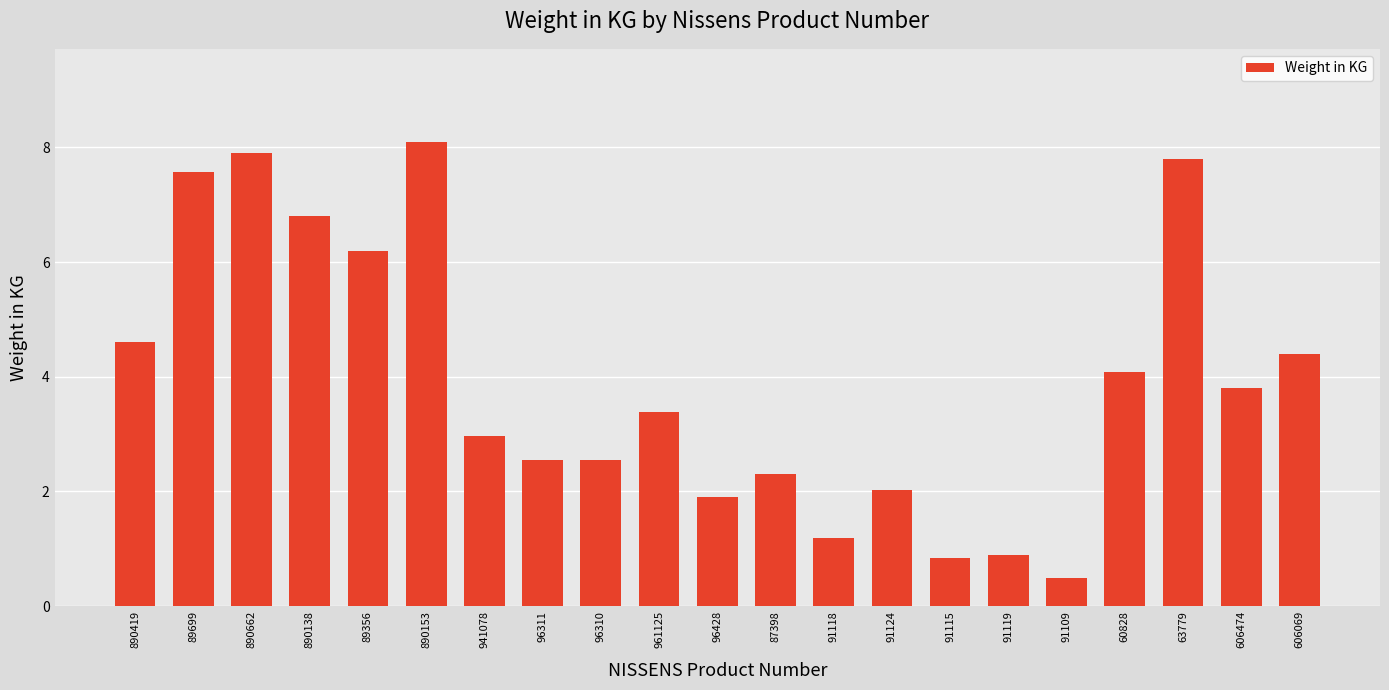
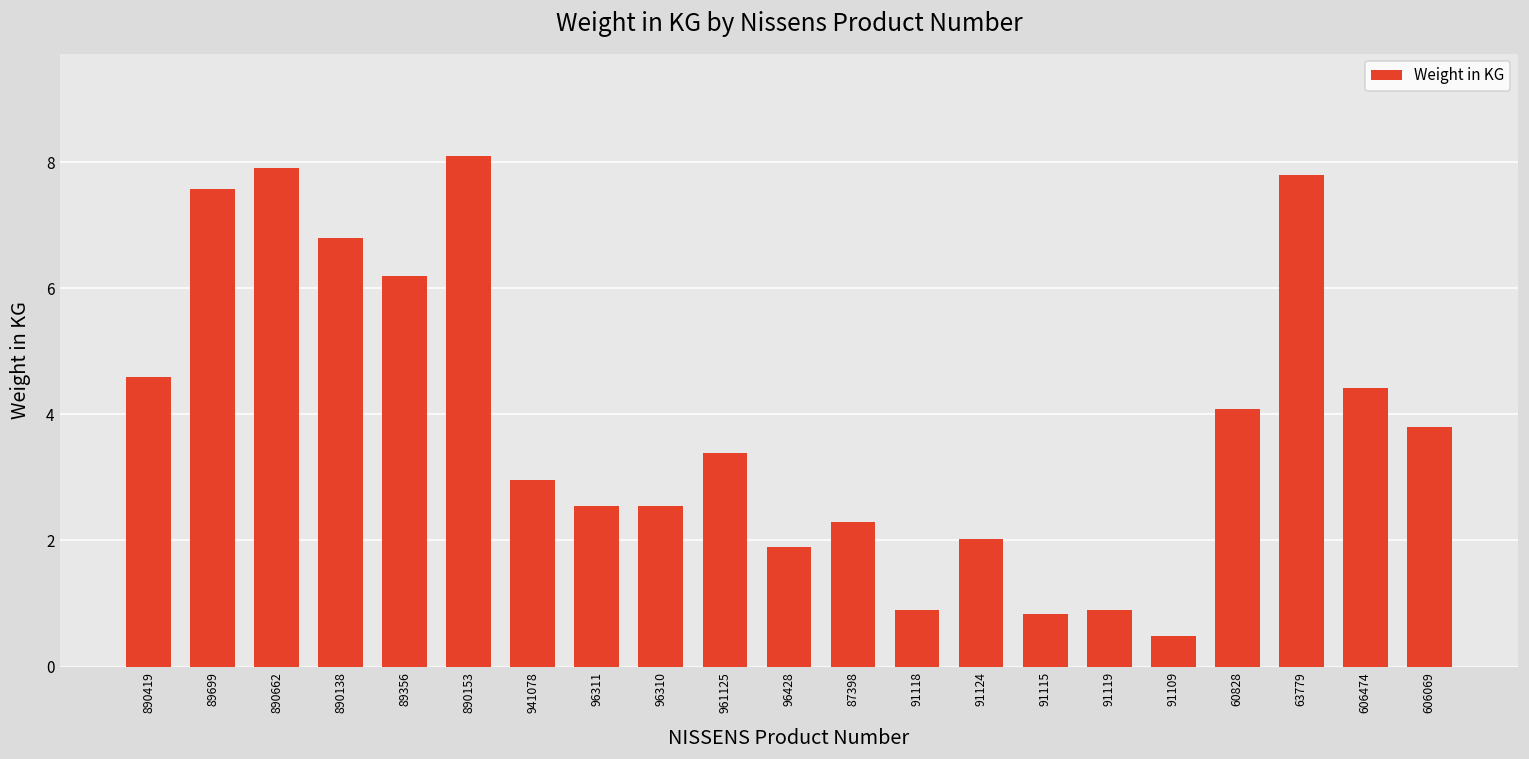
91118: 1.2 -> 0.9
606474: 3.8 -> 4.4
606069: 4.4 -> 3.8
